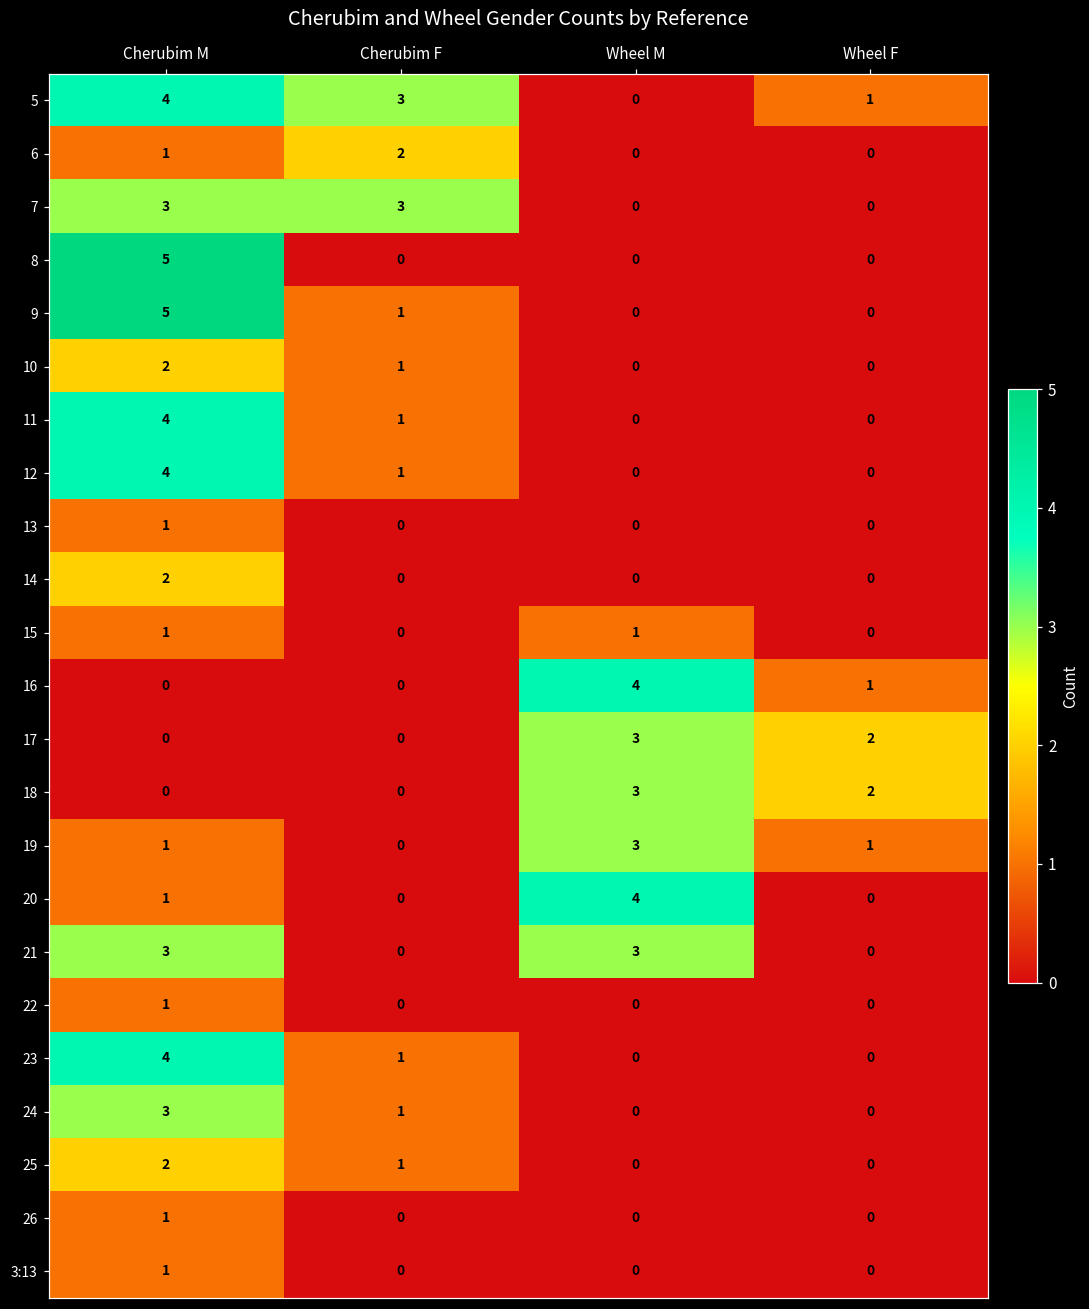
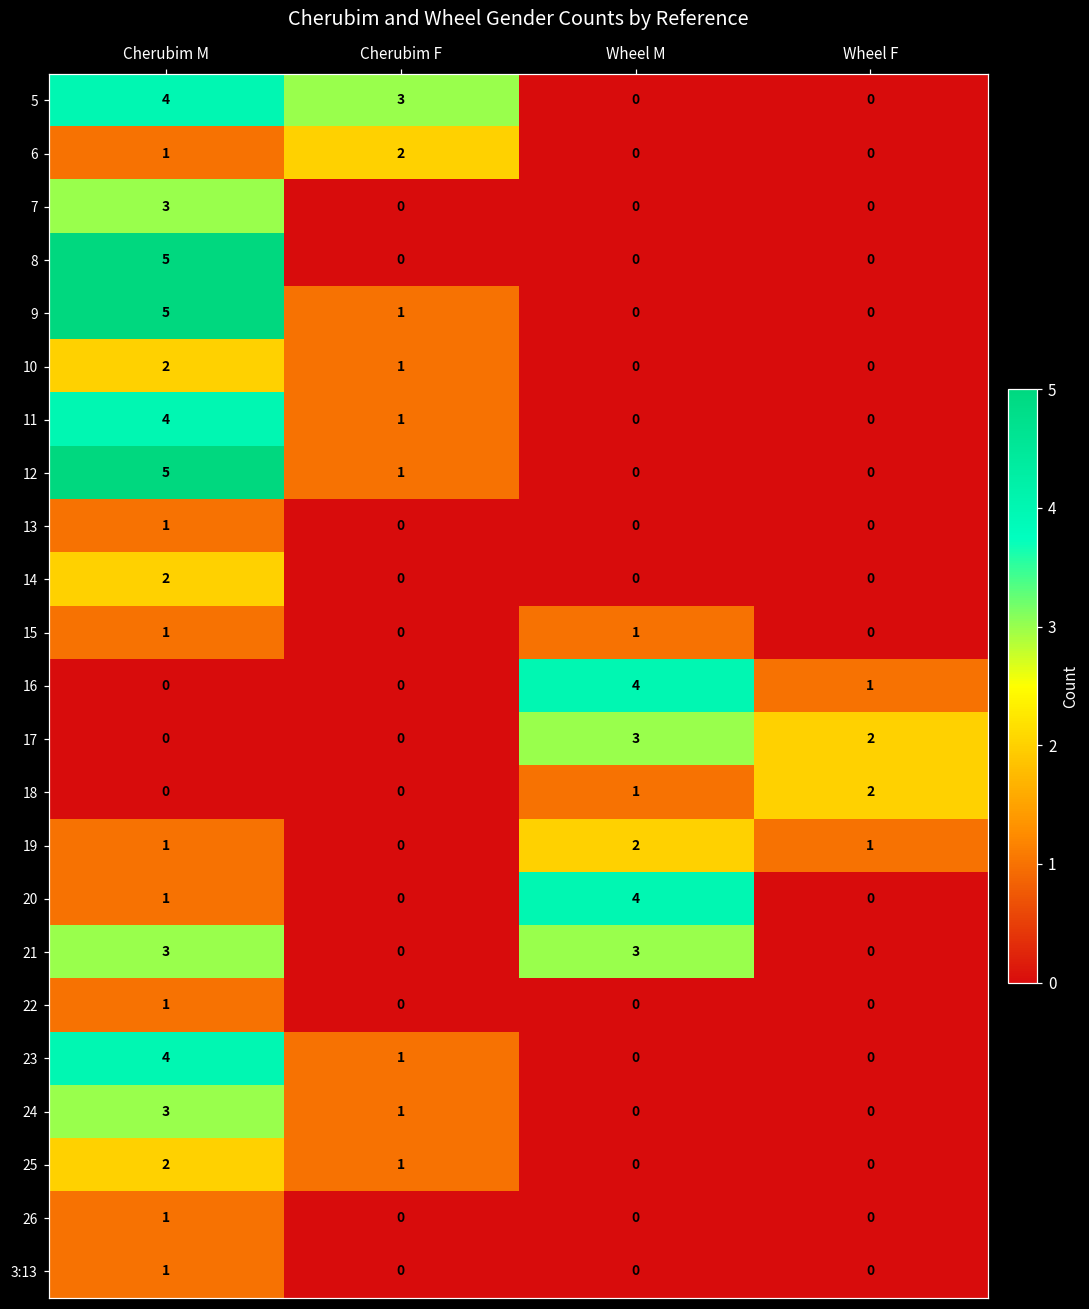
5, Wheel F: 1 -> 0
7, Cherubim F: 3 -> 0
12, Cherubim M: 4 -> 5
18, Wheel M: 3 -> 1
19, Wheel M: 3 -> 2
